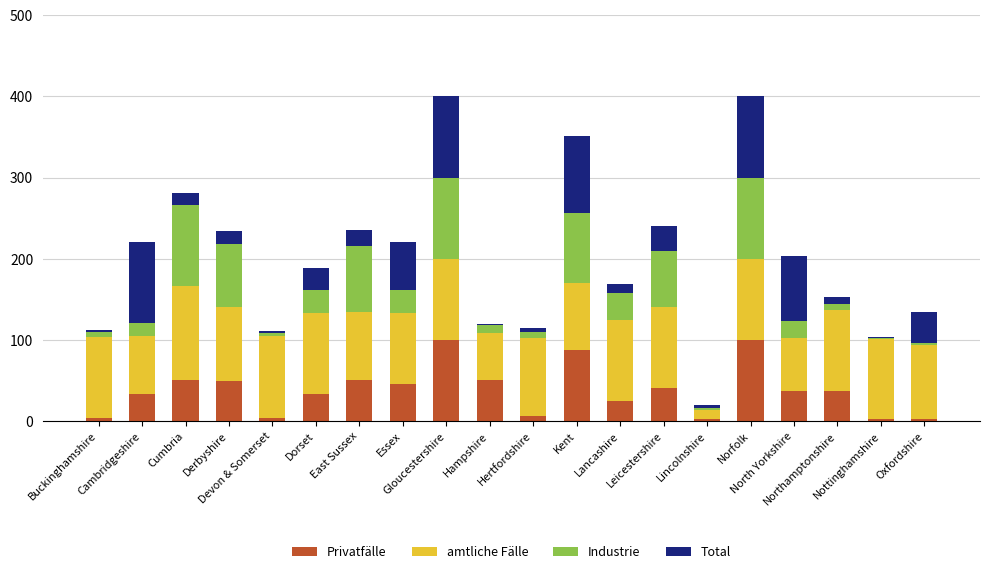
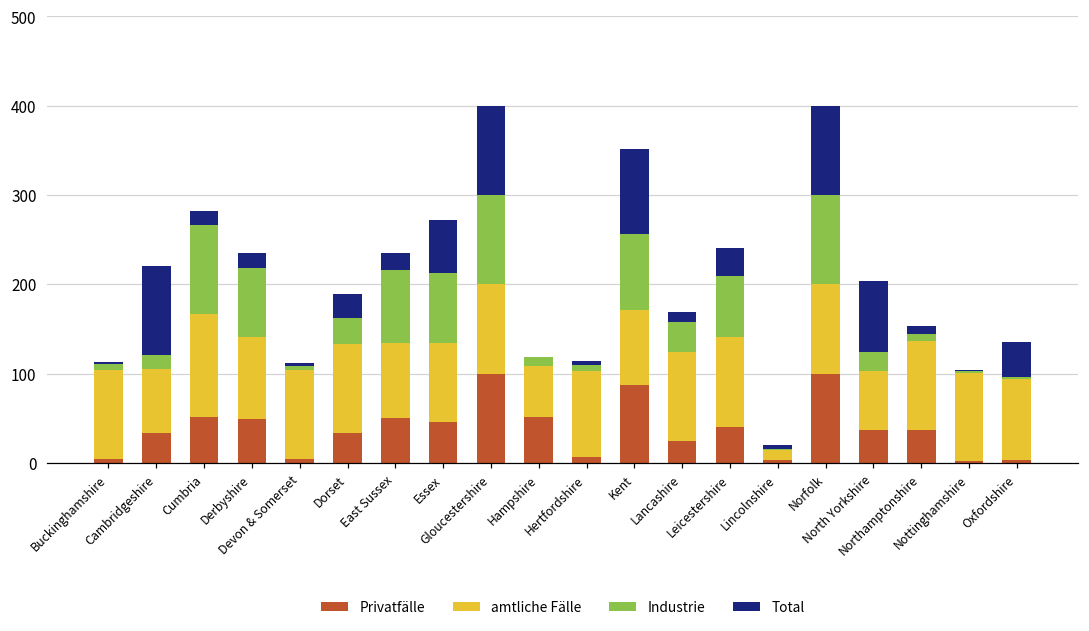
Industrie, Essex: 30 -> 80
